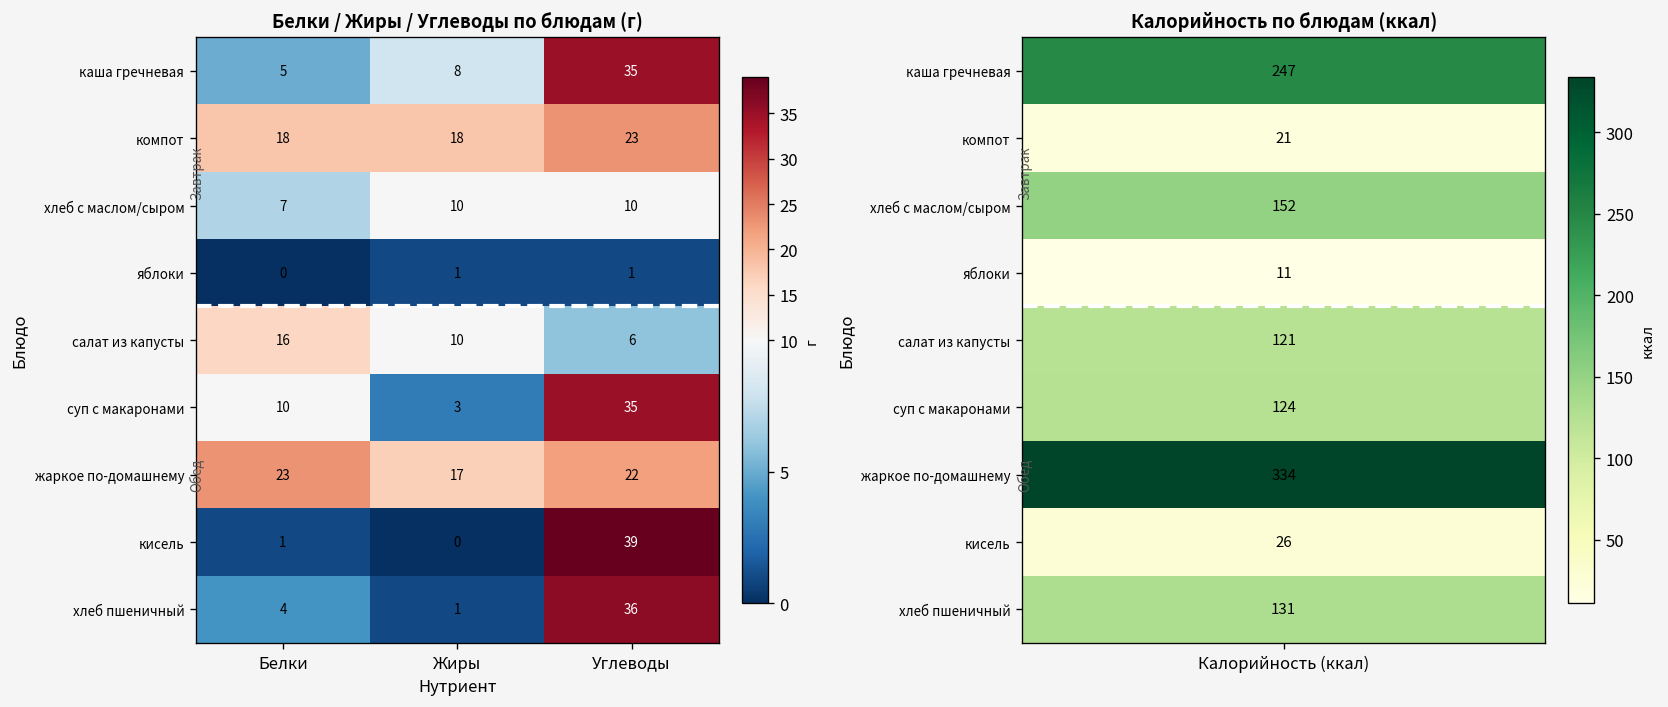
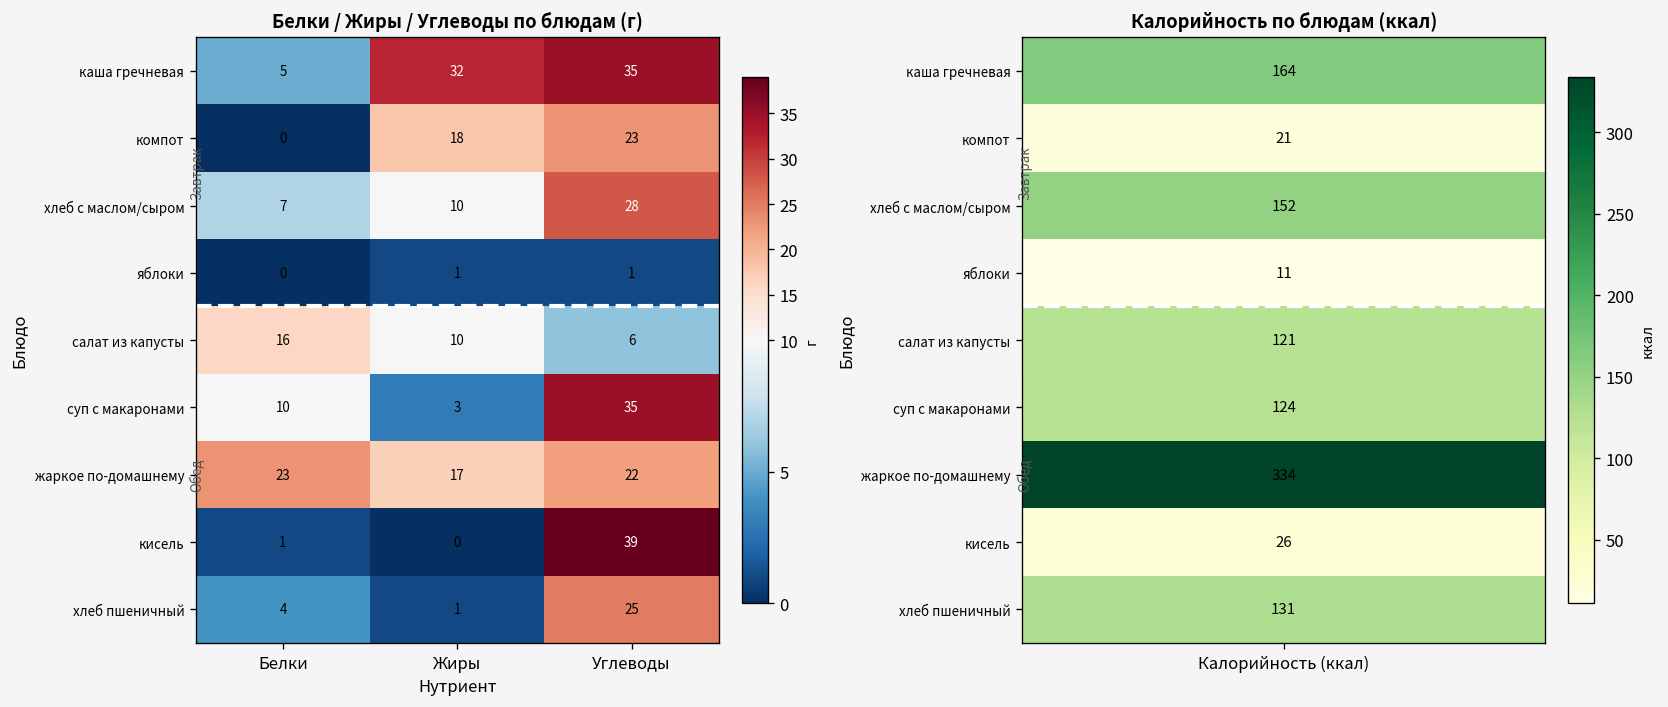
Белки / Жиры / Углеводы по блюдам (г), каша гречневая, Жиры: 8 -> 32
Белки / Жиры / Углеводы по блюдам (г), компот, Белки: 18 -> 0
Белки / Жиры / Углеводы по блюдам (г), хлеб с маслом/сыром, Углеводы: 10 -> 28
Белки / Жиры / Углеводы по блюдам (г), хлеб пшеничный, Углеводы: 36 -> 25
Калорийность по блюдам (ккал), каша гречневая, Калорийность (ккал): 247 -> 164
